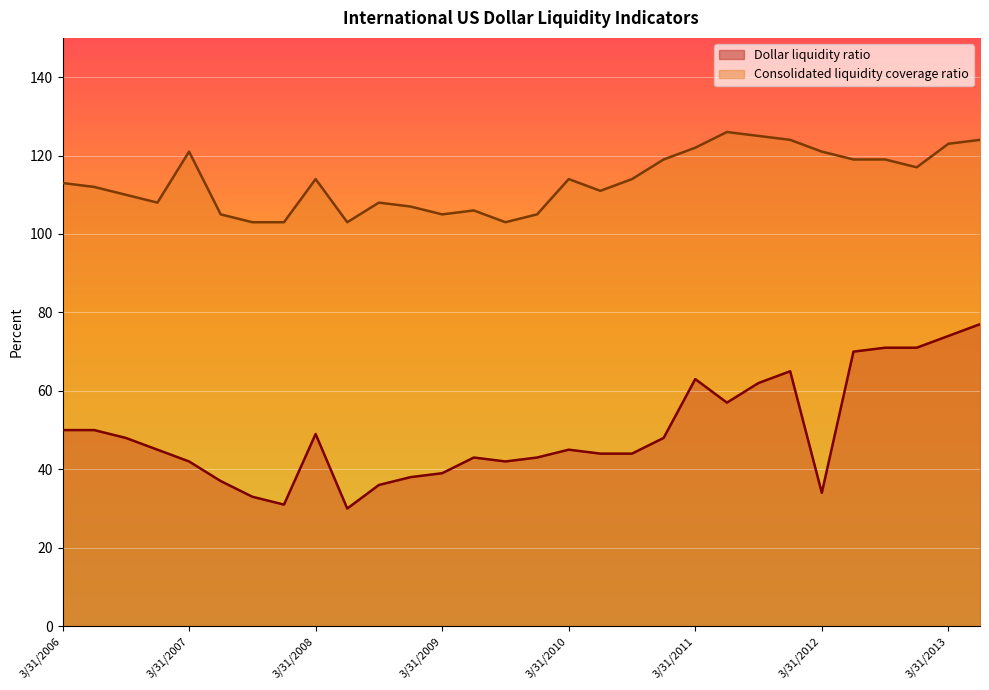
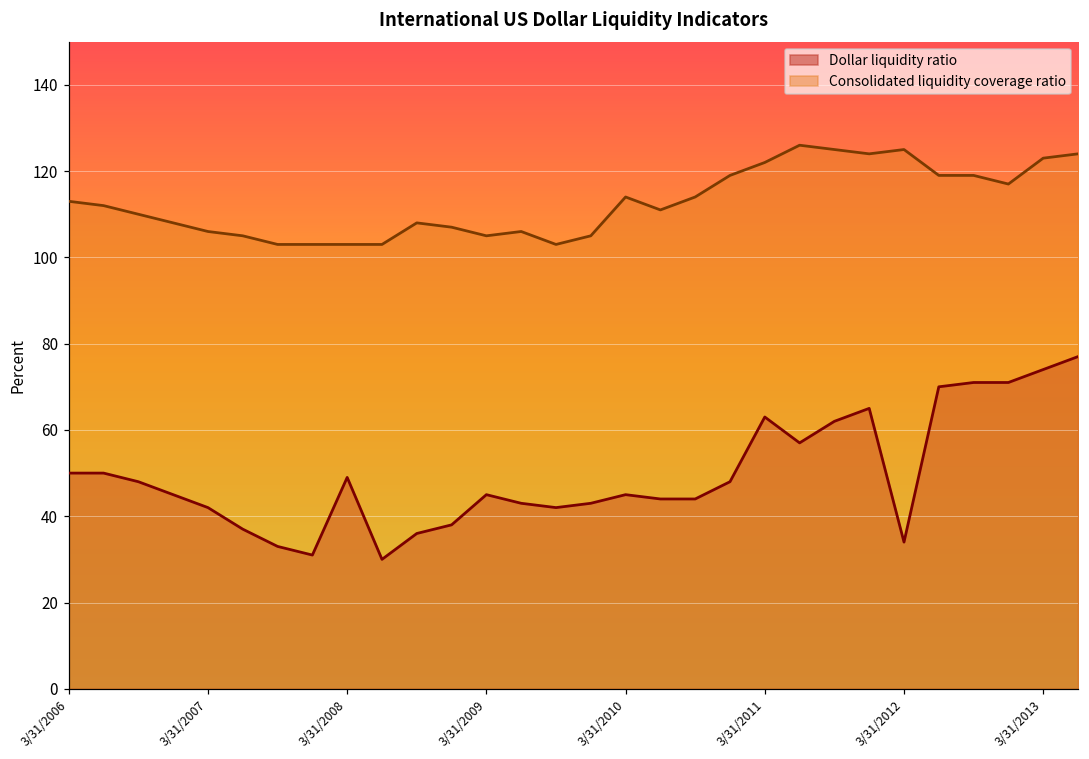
Consolidated liquidity coverage ratio, 3/31/2007: 121 -> 106
Consolidated liquidity coverage ratio, 3/31/2008: 114 -> 103
Dollar liquidity ratio, 3/31/2009: 39 -> 45
Consolidated liquidity coverage ratio, 3/31/2012: 121 -> 125
